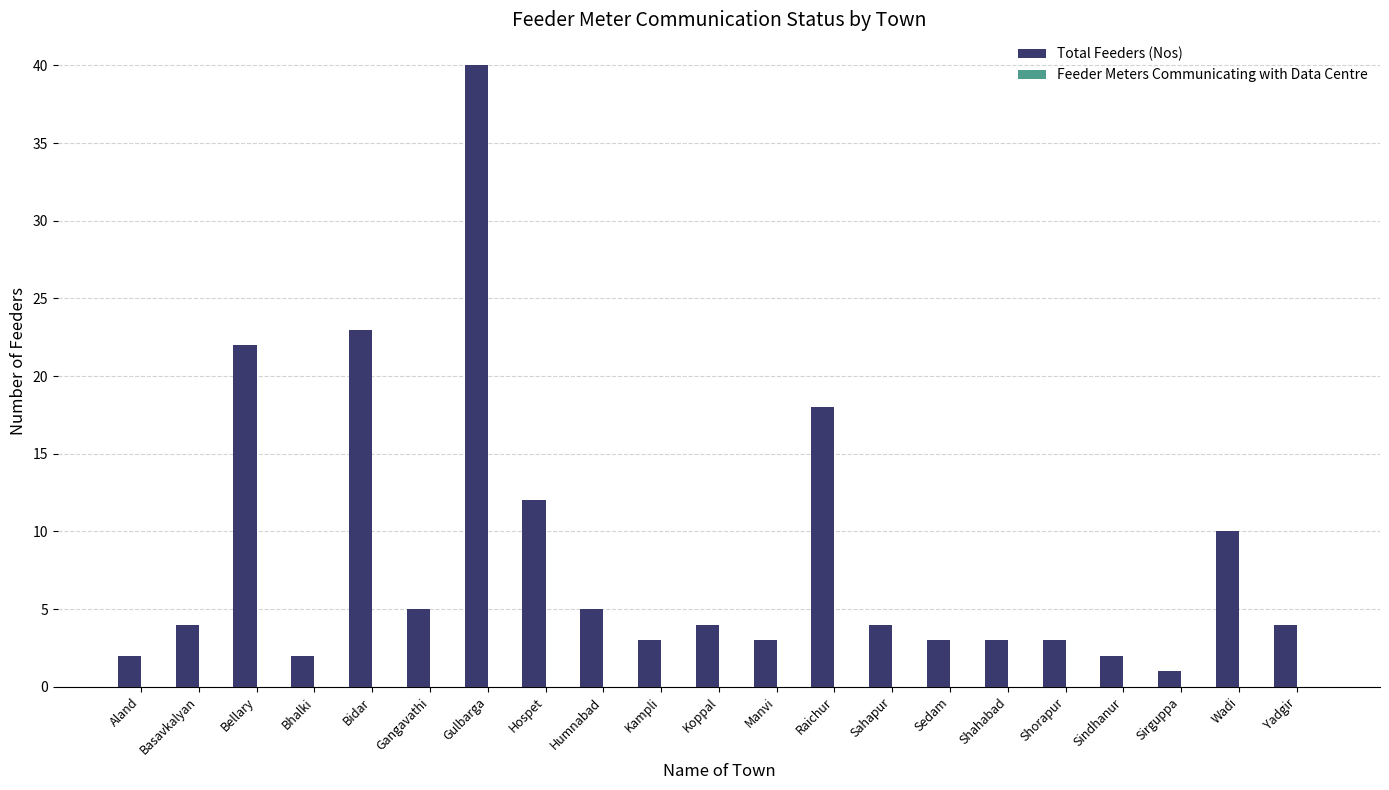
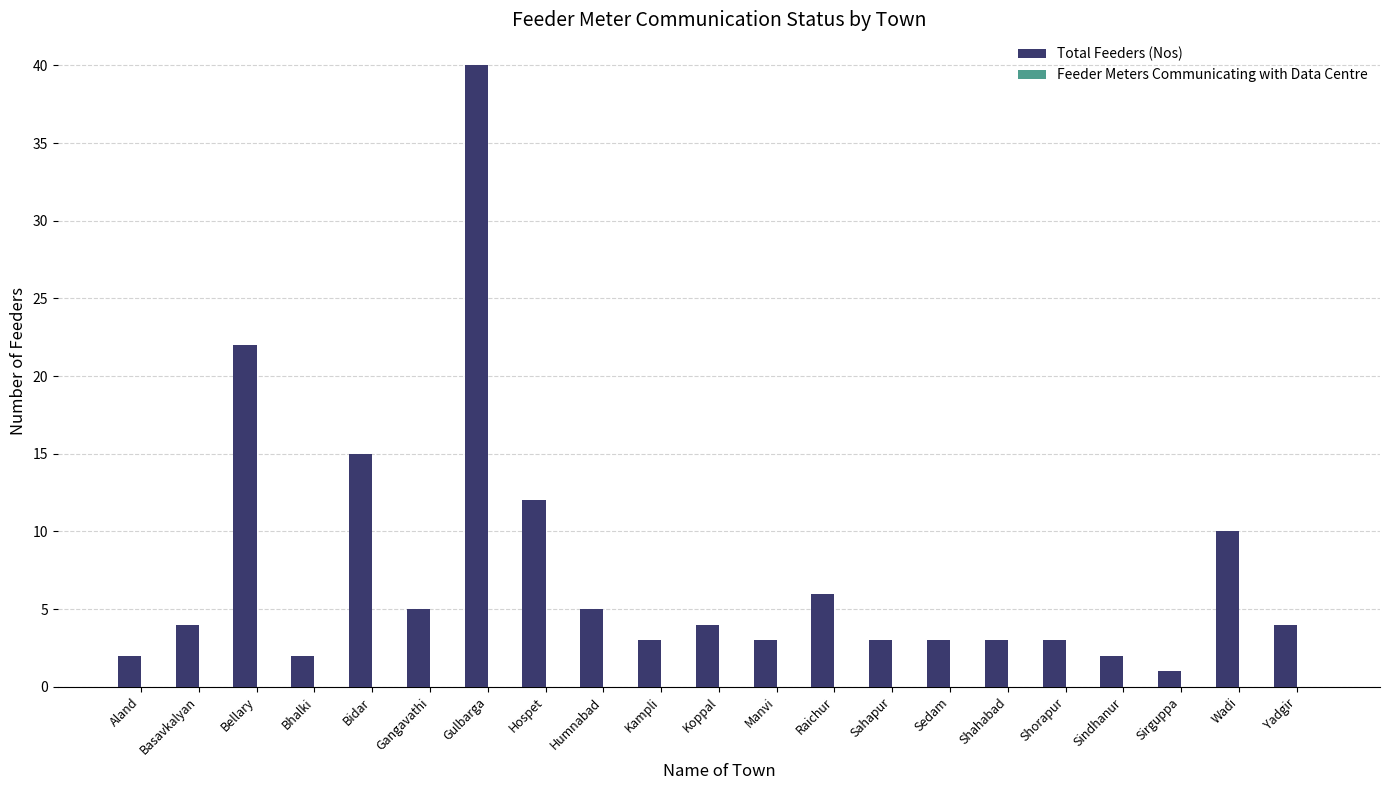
Total Feeders (Nos), Bidar: 23 -> 15
Total Feeders (Nos), Raichur: 18 -> 6
Total Feeders (Nos), Sahapur: 4 -> 3
